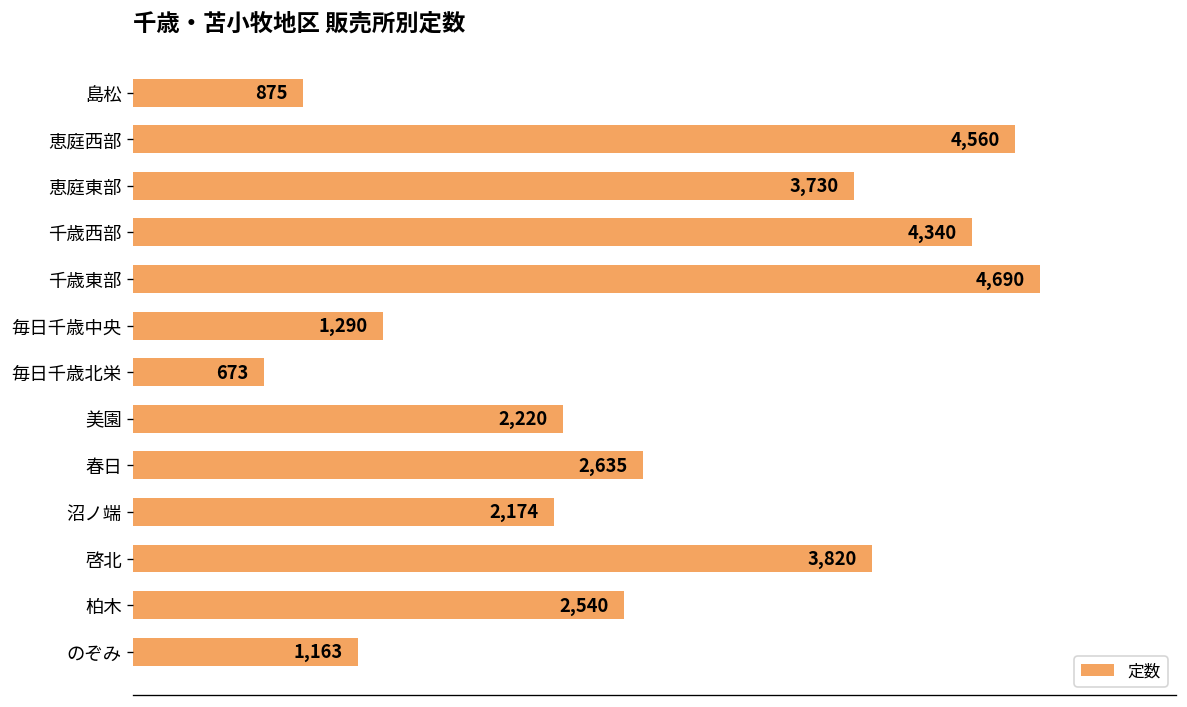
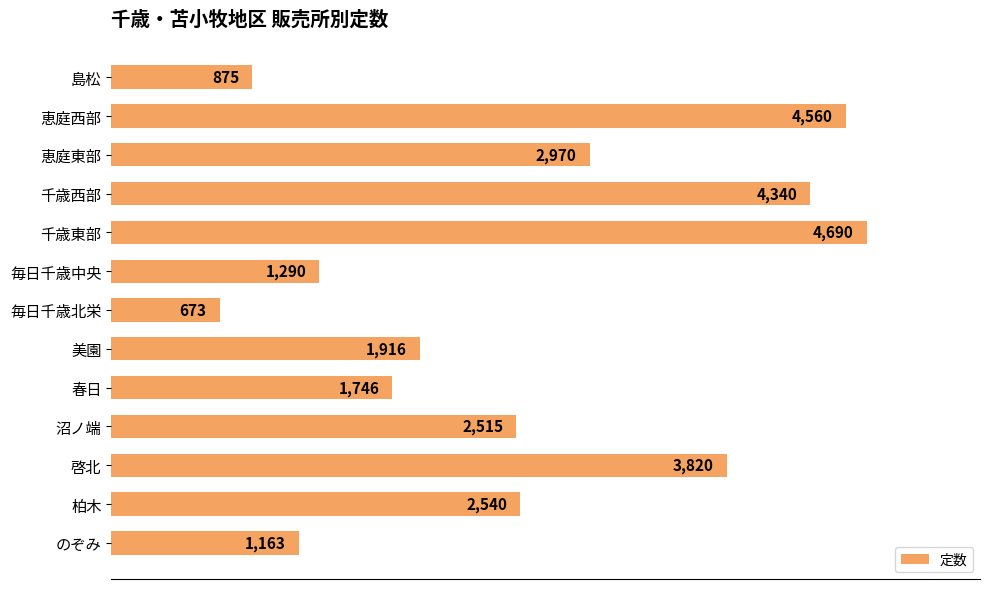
恵庭東部: 3,730 -> 2,970
美園: 2,220 -> 1,916
春日: 2,635 -> 1,746
沼ノ端: 2,174 -> 2,515
